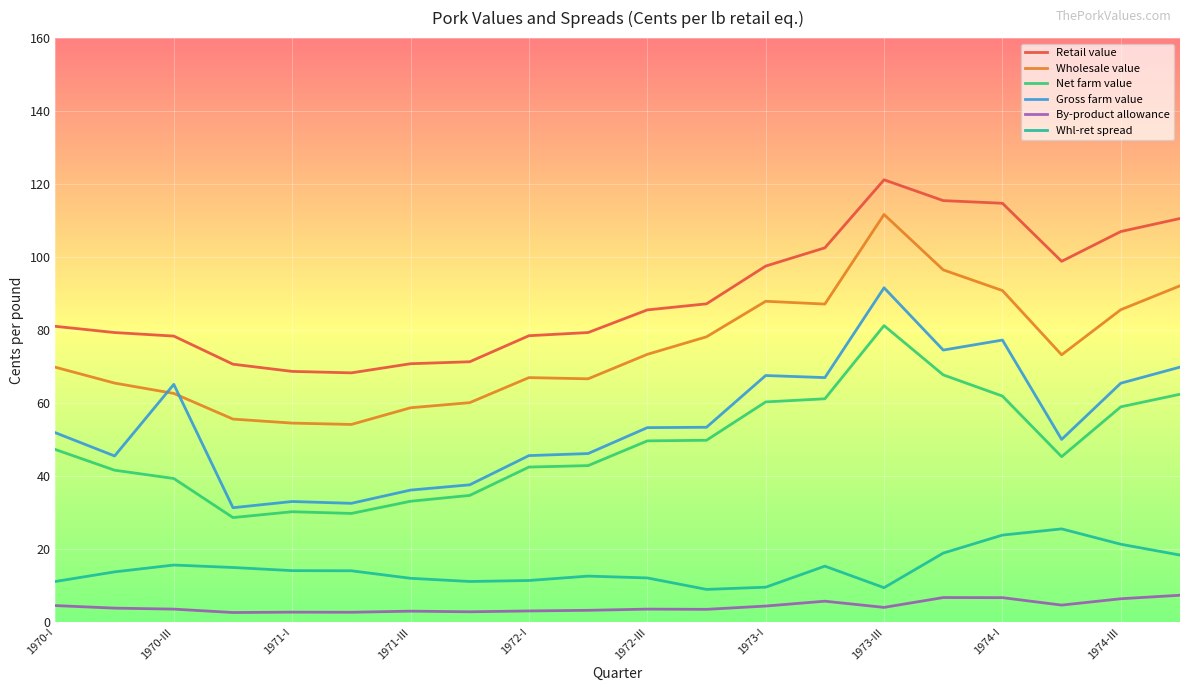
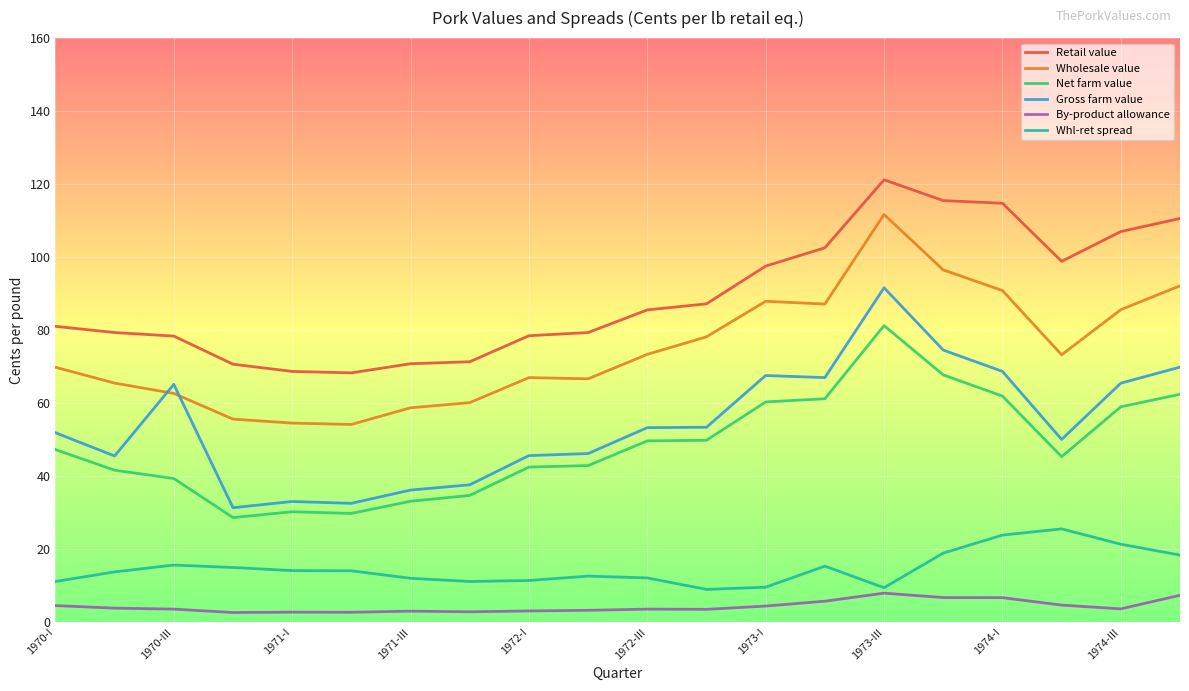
By-product allowance, 1973-III: 4 -> 8
Gross farm value, 1974-I: 77 -> 69
By-product allowance, 1974-III: 6 -> 4
